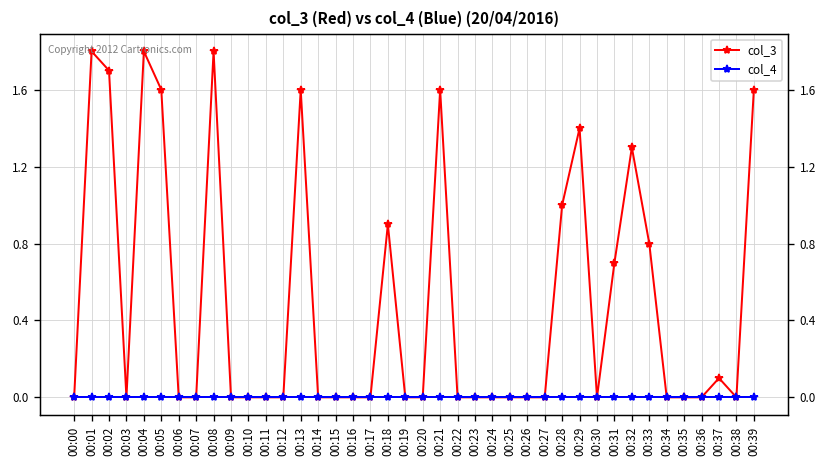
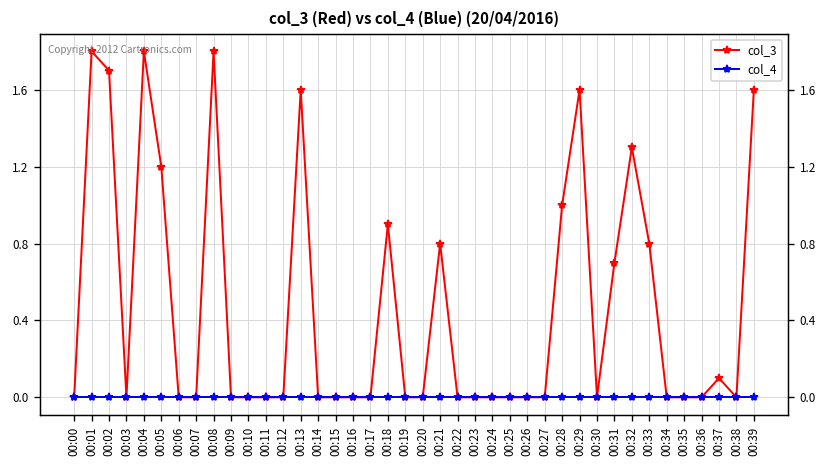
col_3, 00:05: 1.6 -> 1.2
col_3, 00:21: 1.6 -> 0.8
col_3, 00:29: 1.4 -> 1.6
